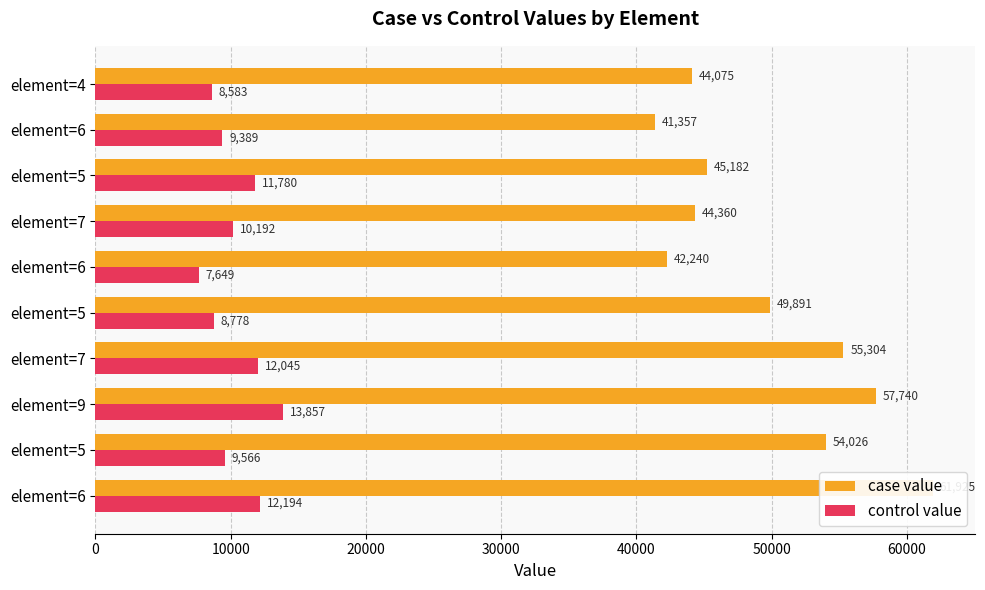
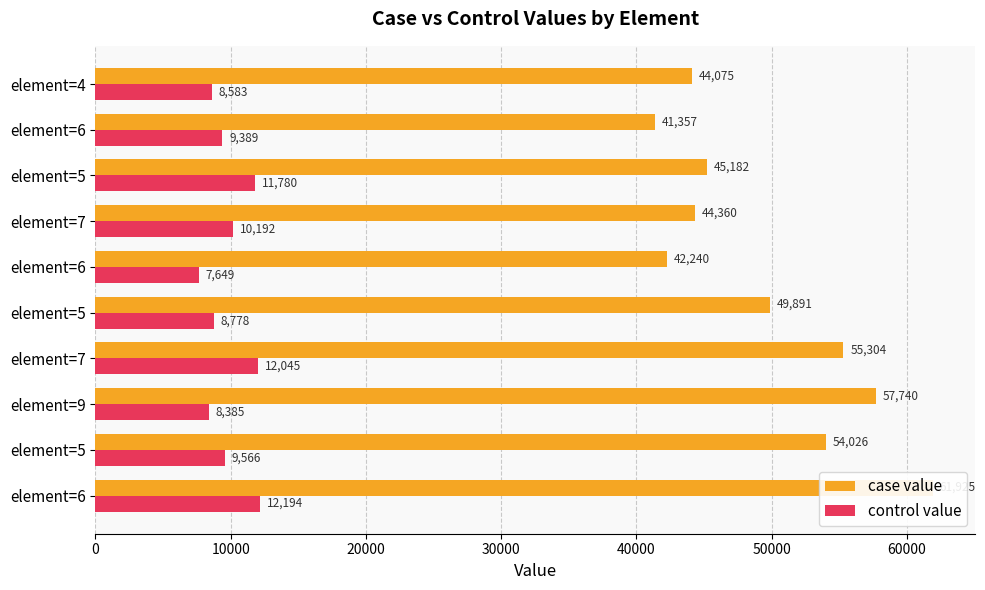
control value, element=9: 13,857 -> 8,385
